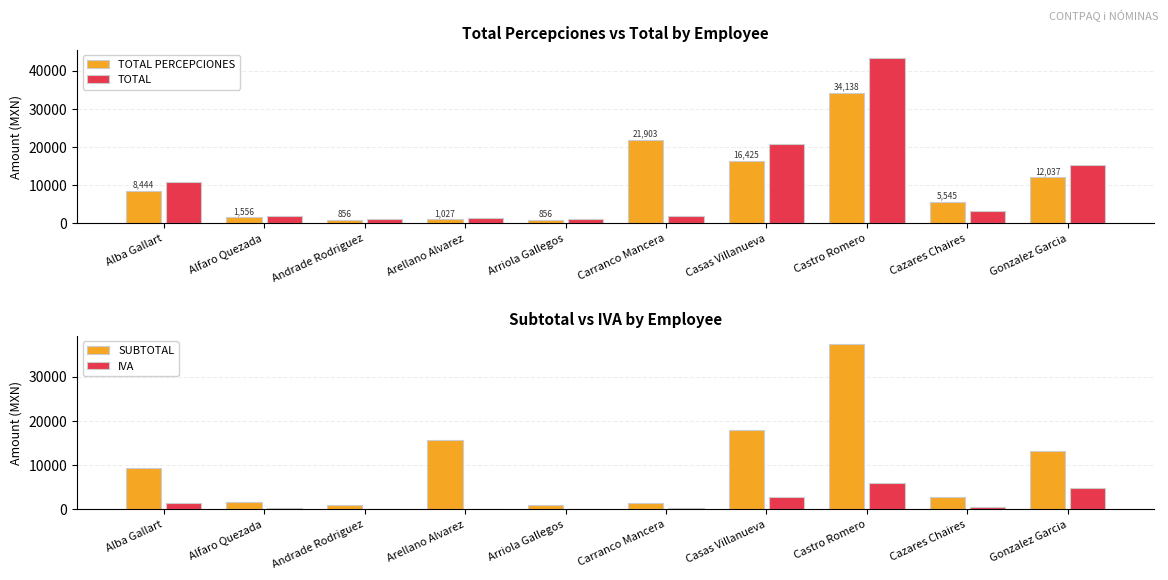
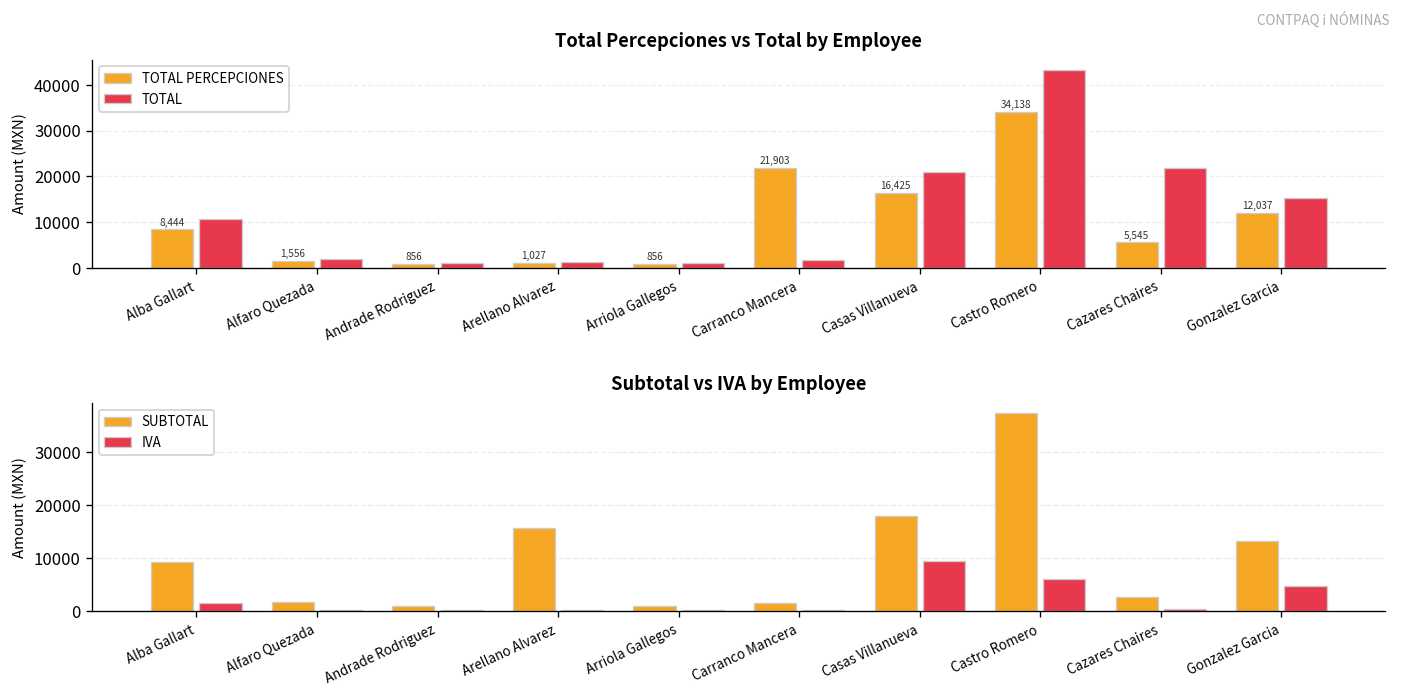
Total Percepciones vs Total by Employee, TOTAL, Cazares Chaires: 3000 -> 22000
Subtotal vs IVA by Employee, IVA, Casas Villanueva: 3000 -> 9000
